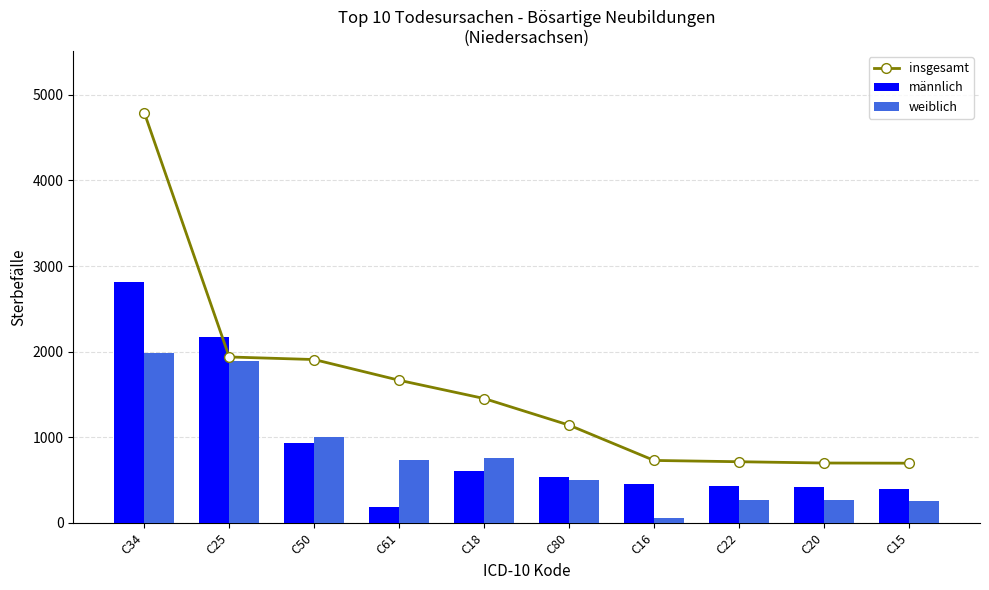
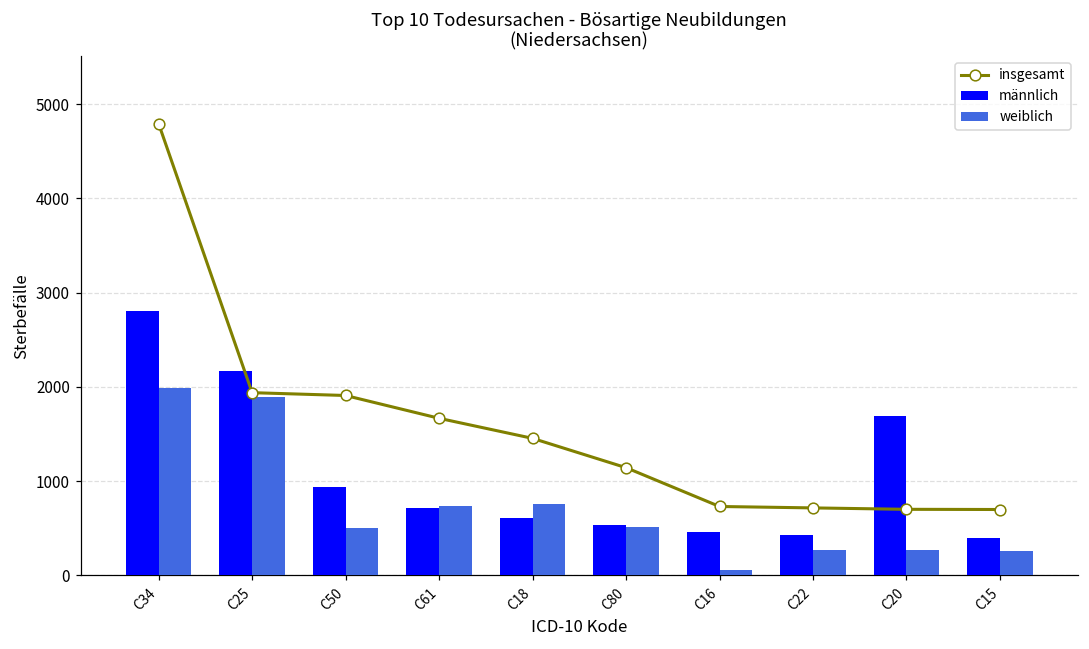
weiblich, C50: 1000 -> 500
männlich, C61: 200 -> 700
männlich, C20: 400 -> 1700
